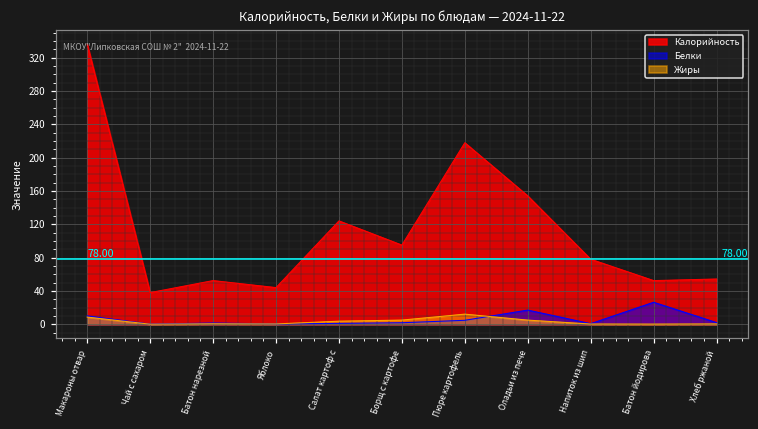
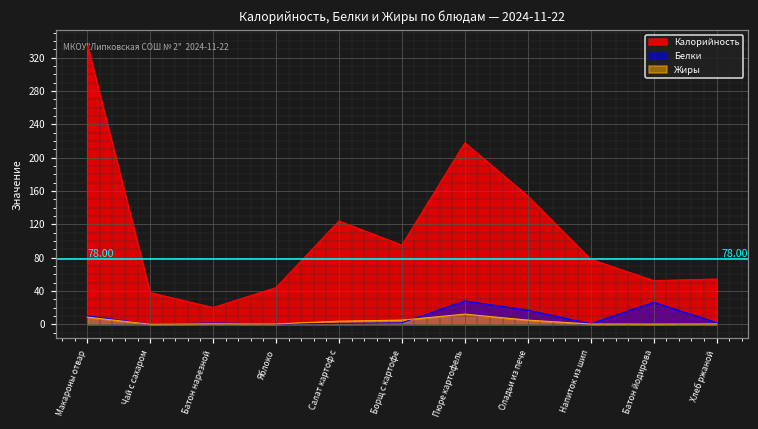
Калорийность, Батон нарезной: 50 -> 20
Белки, Пюре картофель: 0 -> 30
